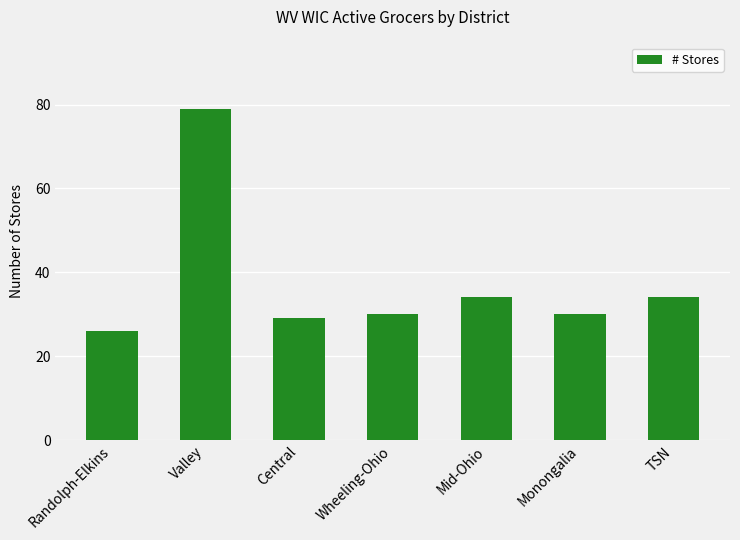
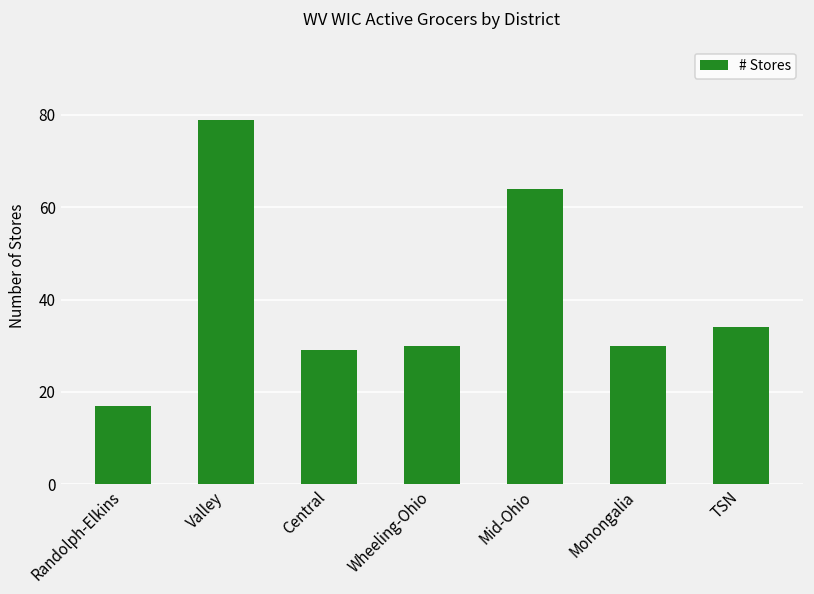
Randolph-Elkins: 26 -> 17
Mid-Ohio: 34 -> 64
